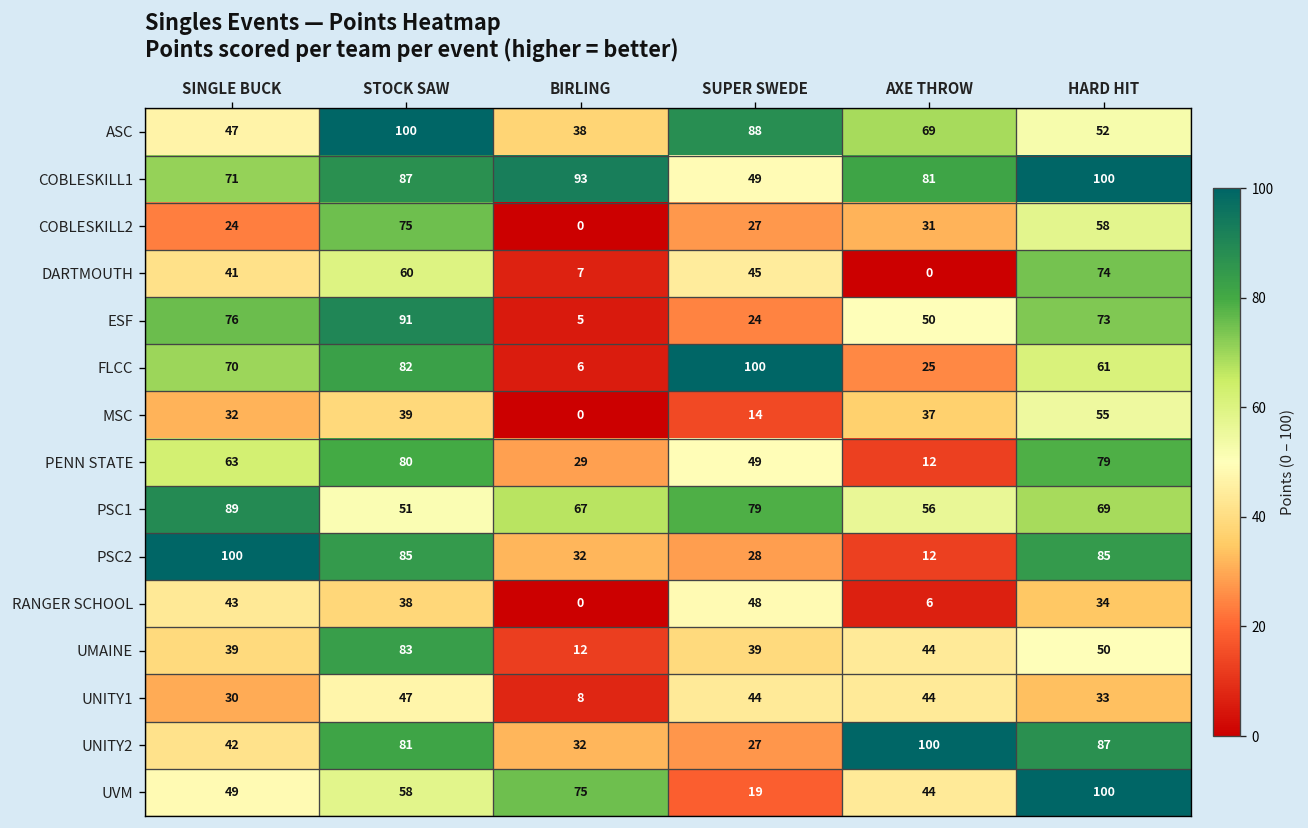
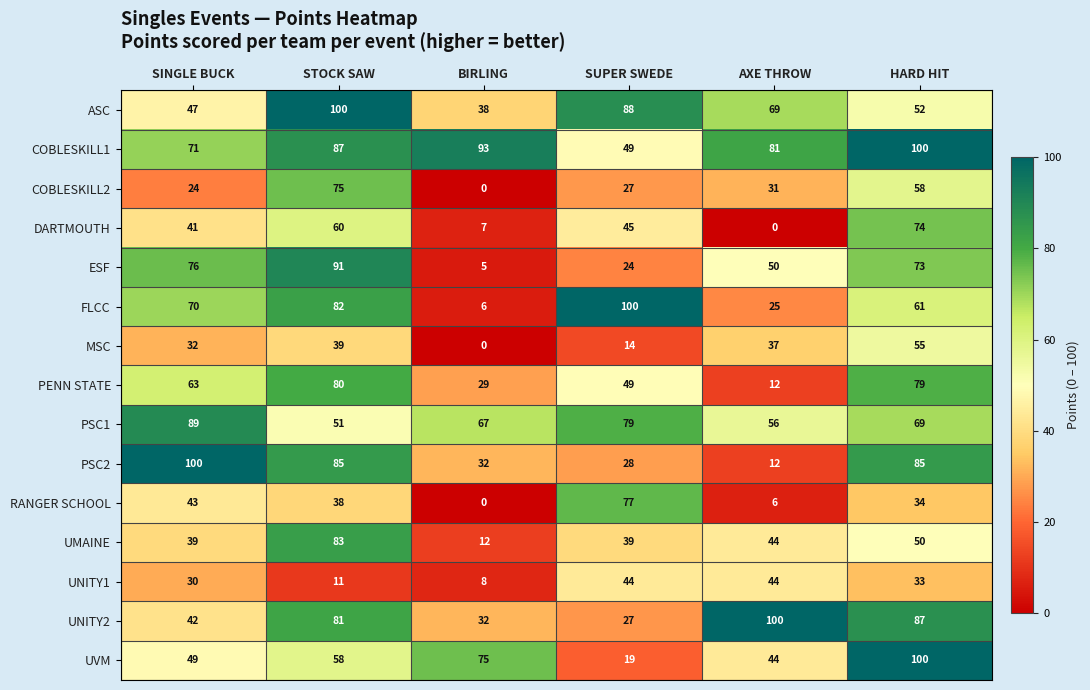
RANGER SCHOOL, SUPER SWEDE: 48 -> 77
UNITY1, STOCK SAW: 47 -> 11
